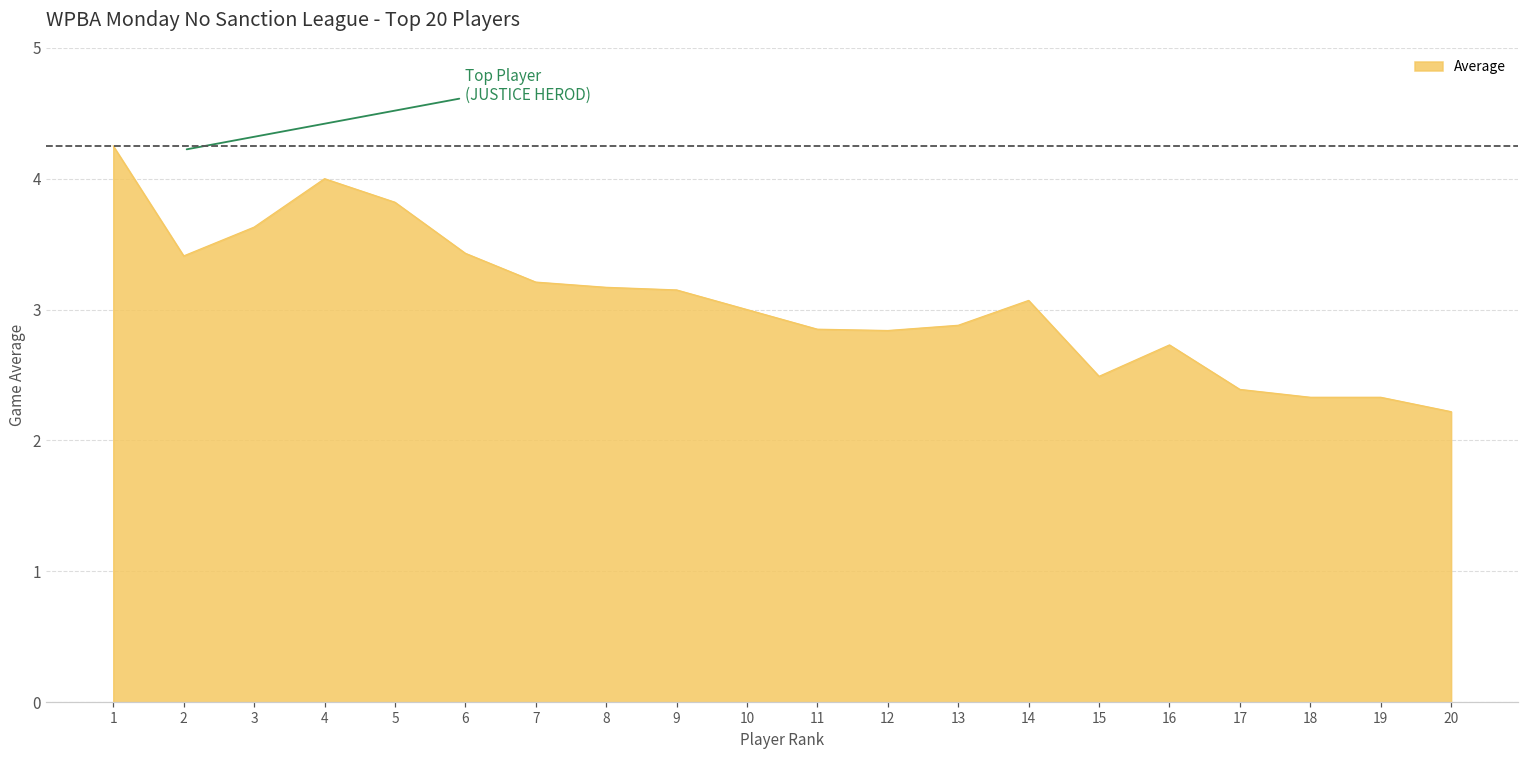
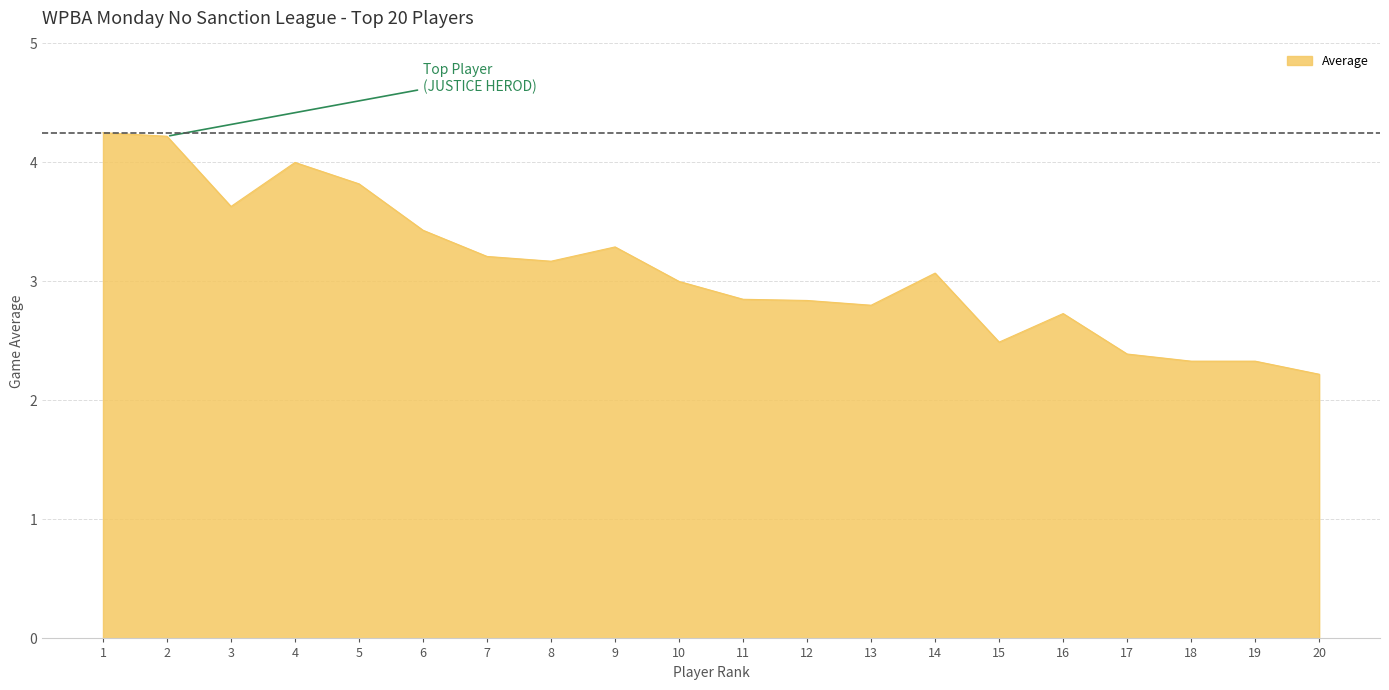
2: 3.41 -> 4.22
9: 3.15 -> 3.29
13: 2.88 -> 2.80
